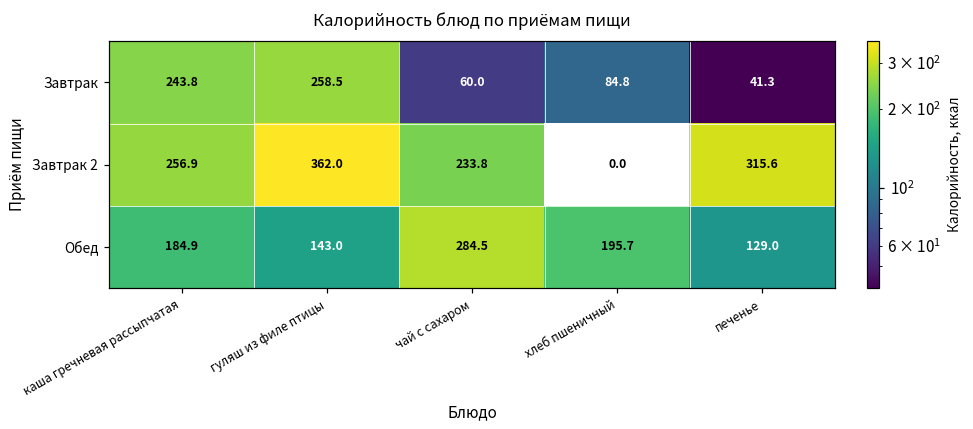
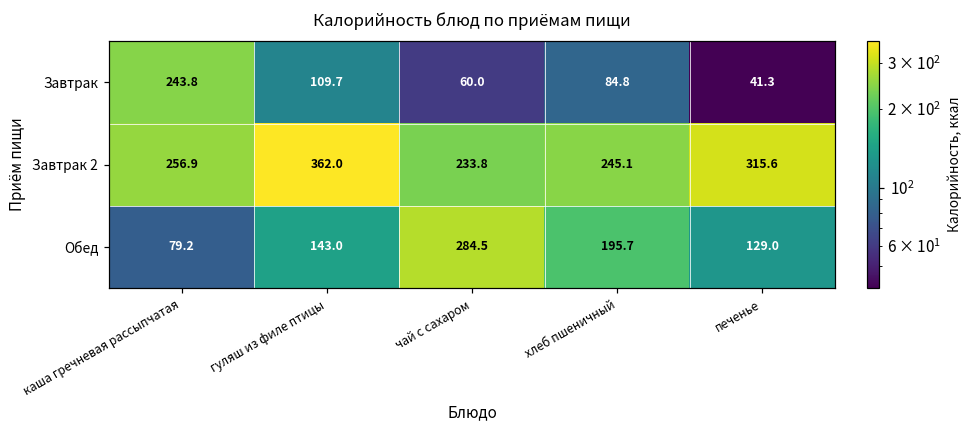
Завтрак, гуляш из филе птицы: 258.5 -> 109.7
Завтрак 2, хлеб пшеничный: 0.0 -> 245.1
Обед, каша гречневая рассыпчатая: 184.9 -> 79.2
